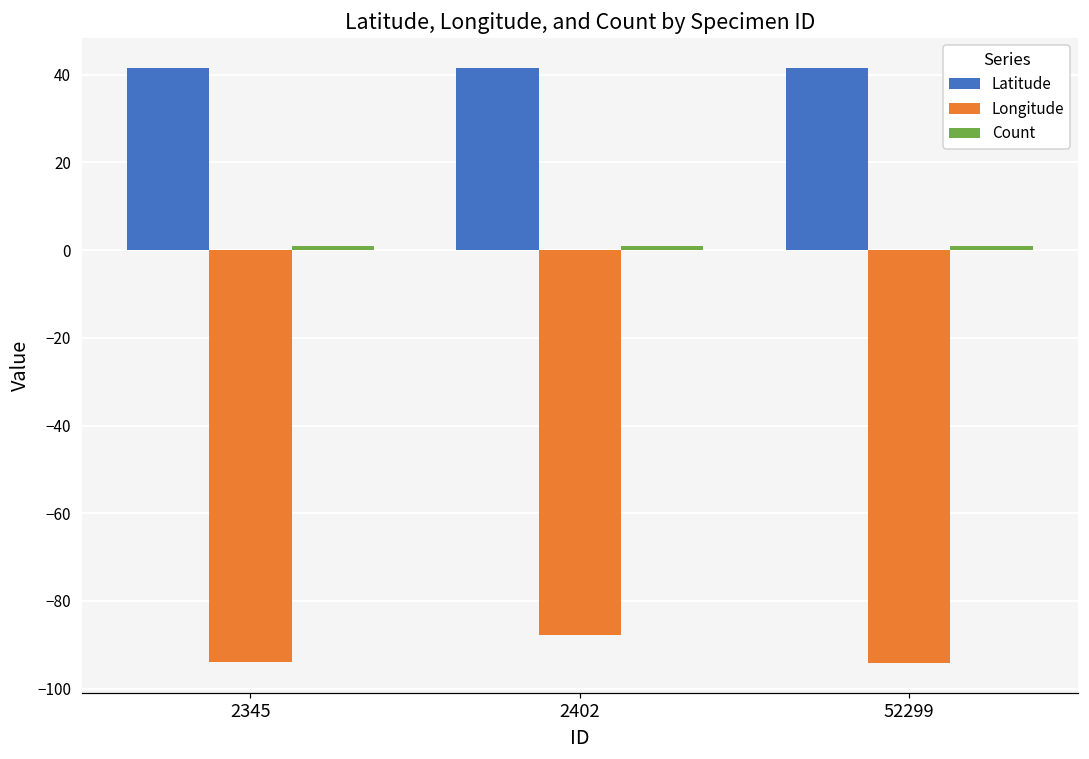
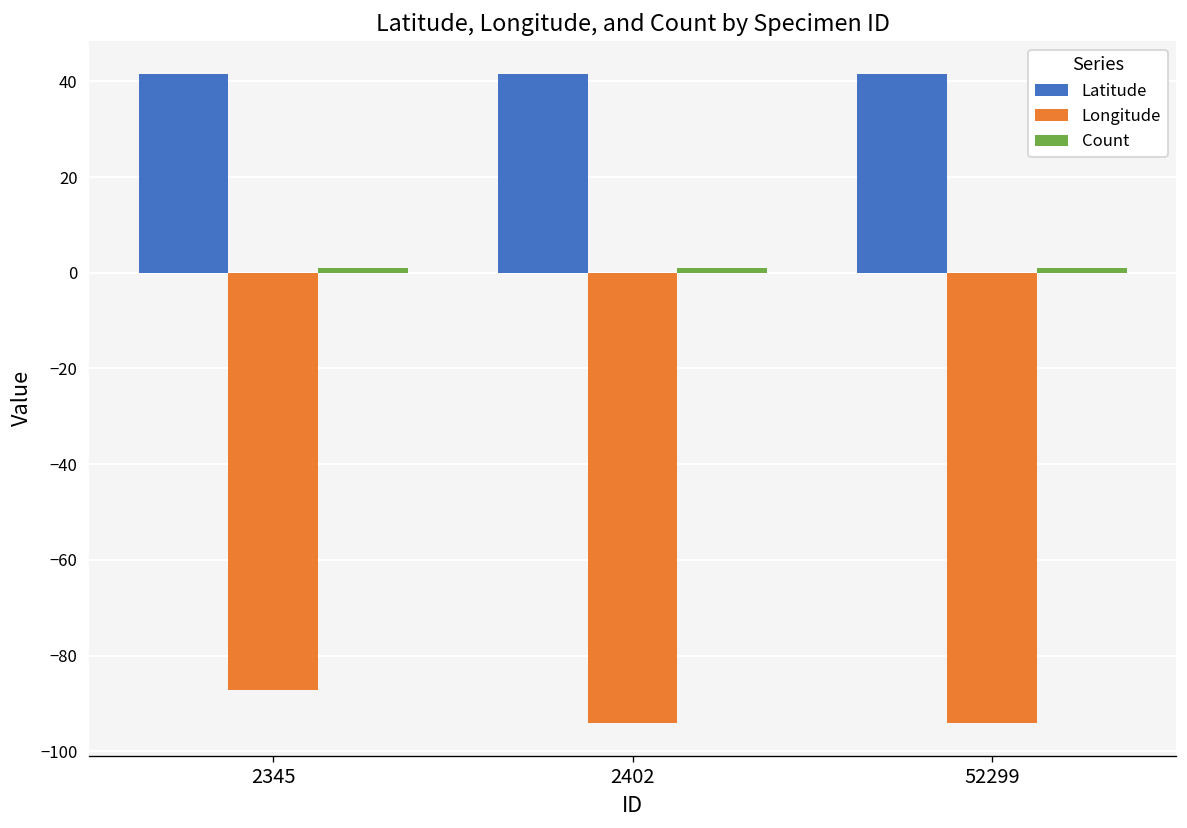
Longitude, 2345: -94 -> -87
Longitude, 2402: -88 -> -94
